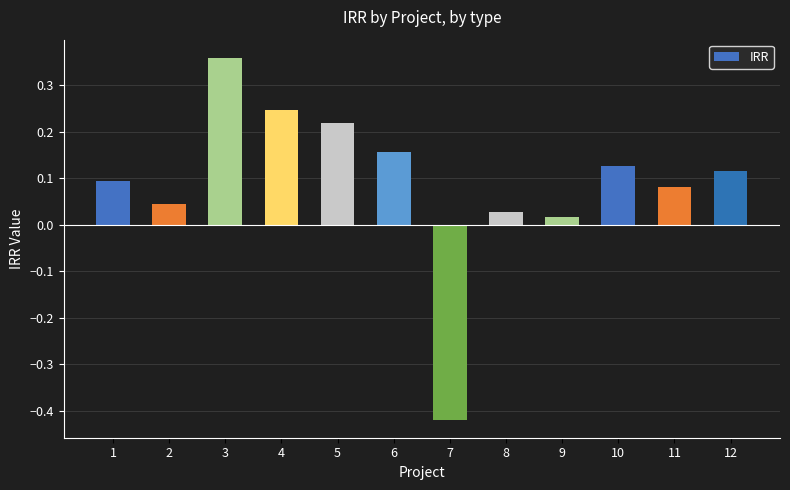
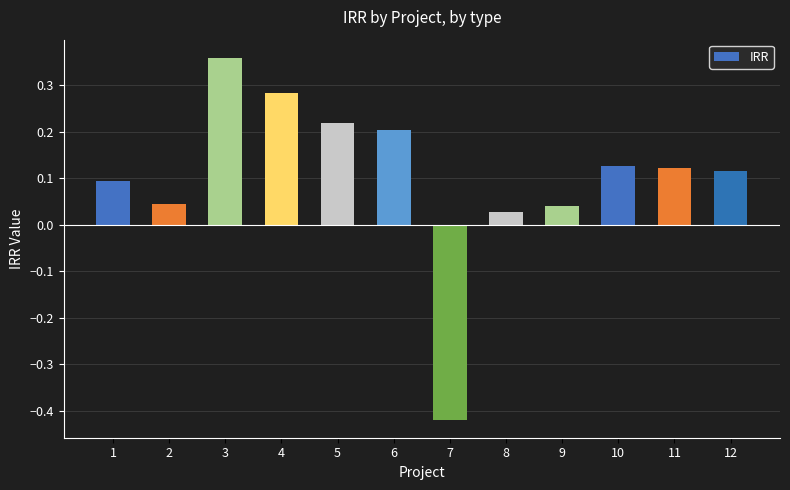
4: 0.25 -> 0.28
6: 0.16 -> 0.20
9: 0.02 -> 0.04
11: 0.08 -> 0.12
